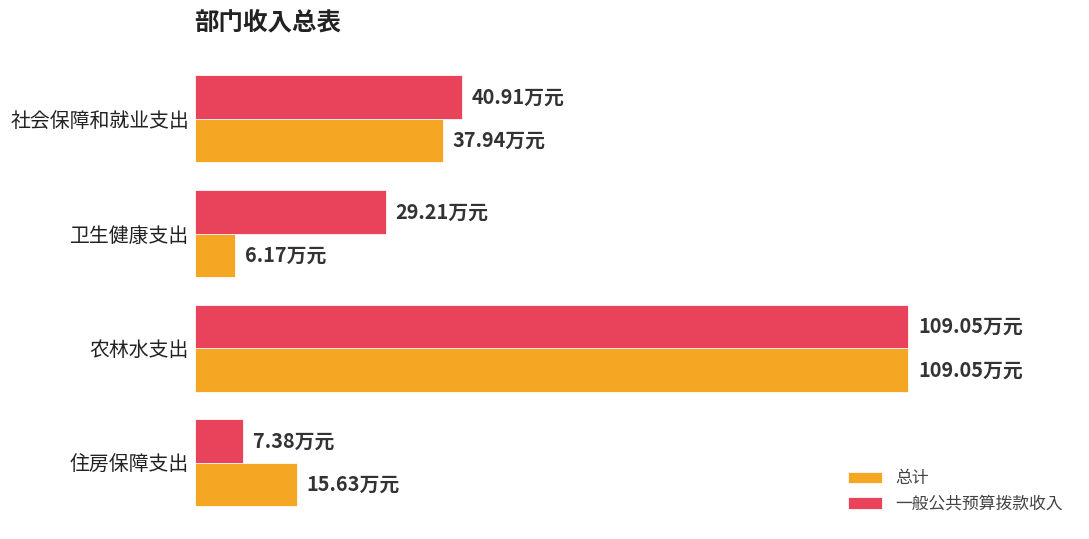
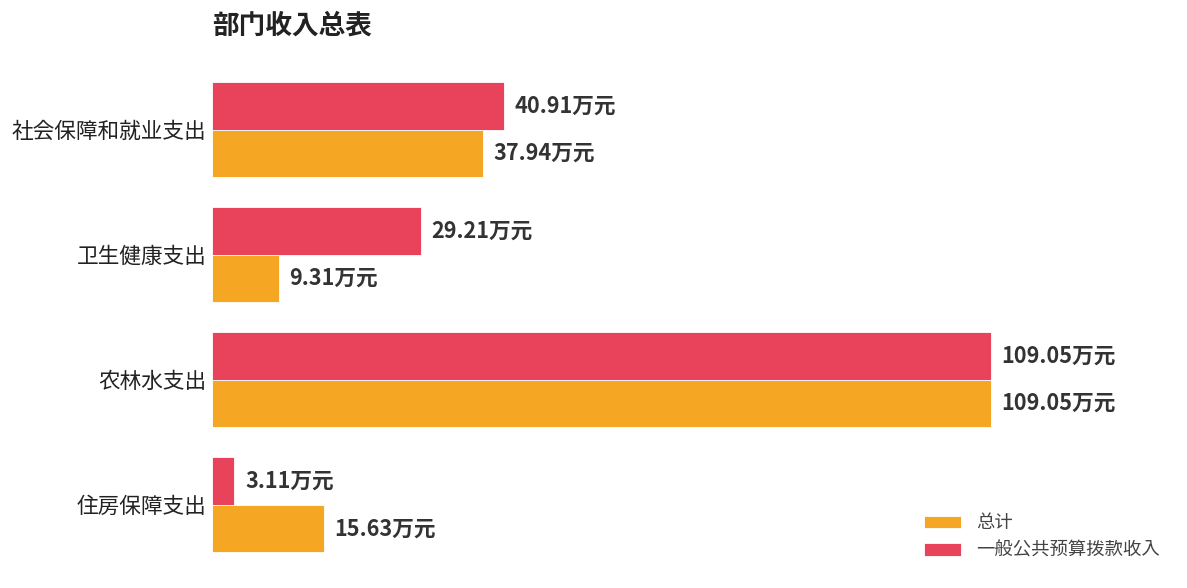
总计, 卫生健康支出: 6.17 -> 9.31
一般公共预算拨款收入, 住房保障支出: 7.38 -> 3.11
